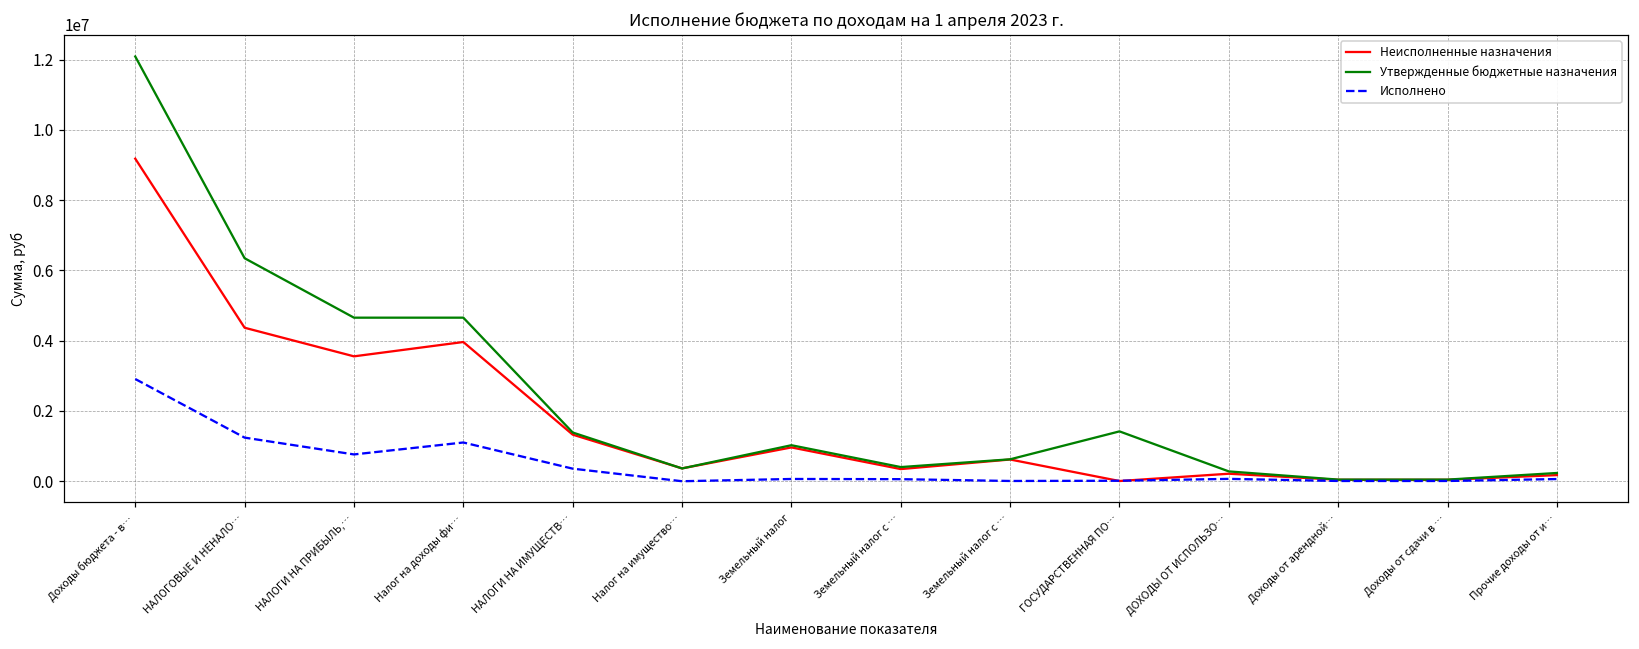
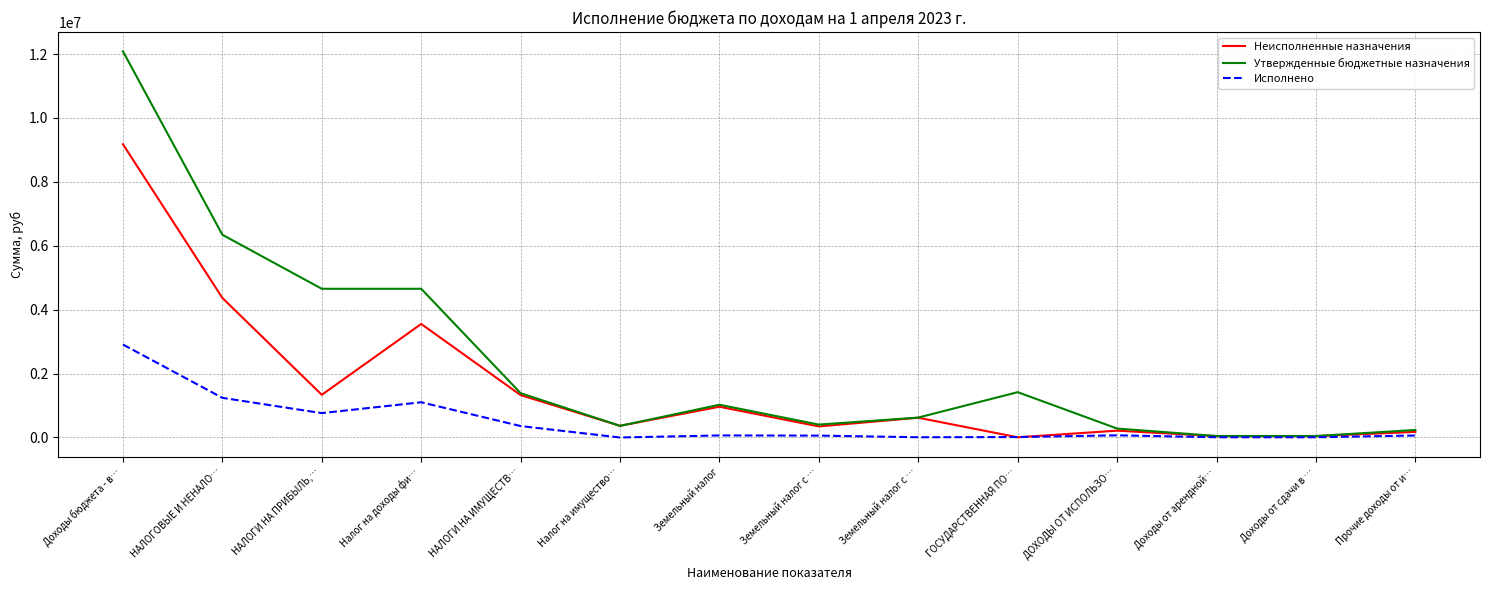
Неисполненные назначения, НАЛОГИ НА ПРИБЫЛЬ,…: 3600000 -> 1300000
Неисполненные назначения, Налог на доходы фи…: 4000000 -> 3600000
